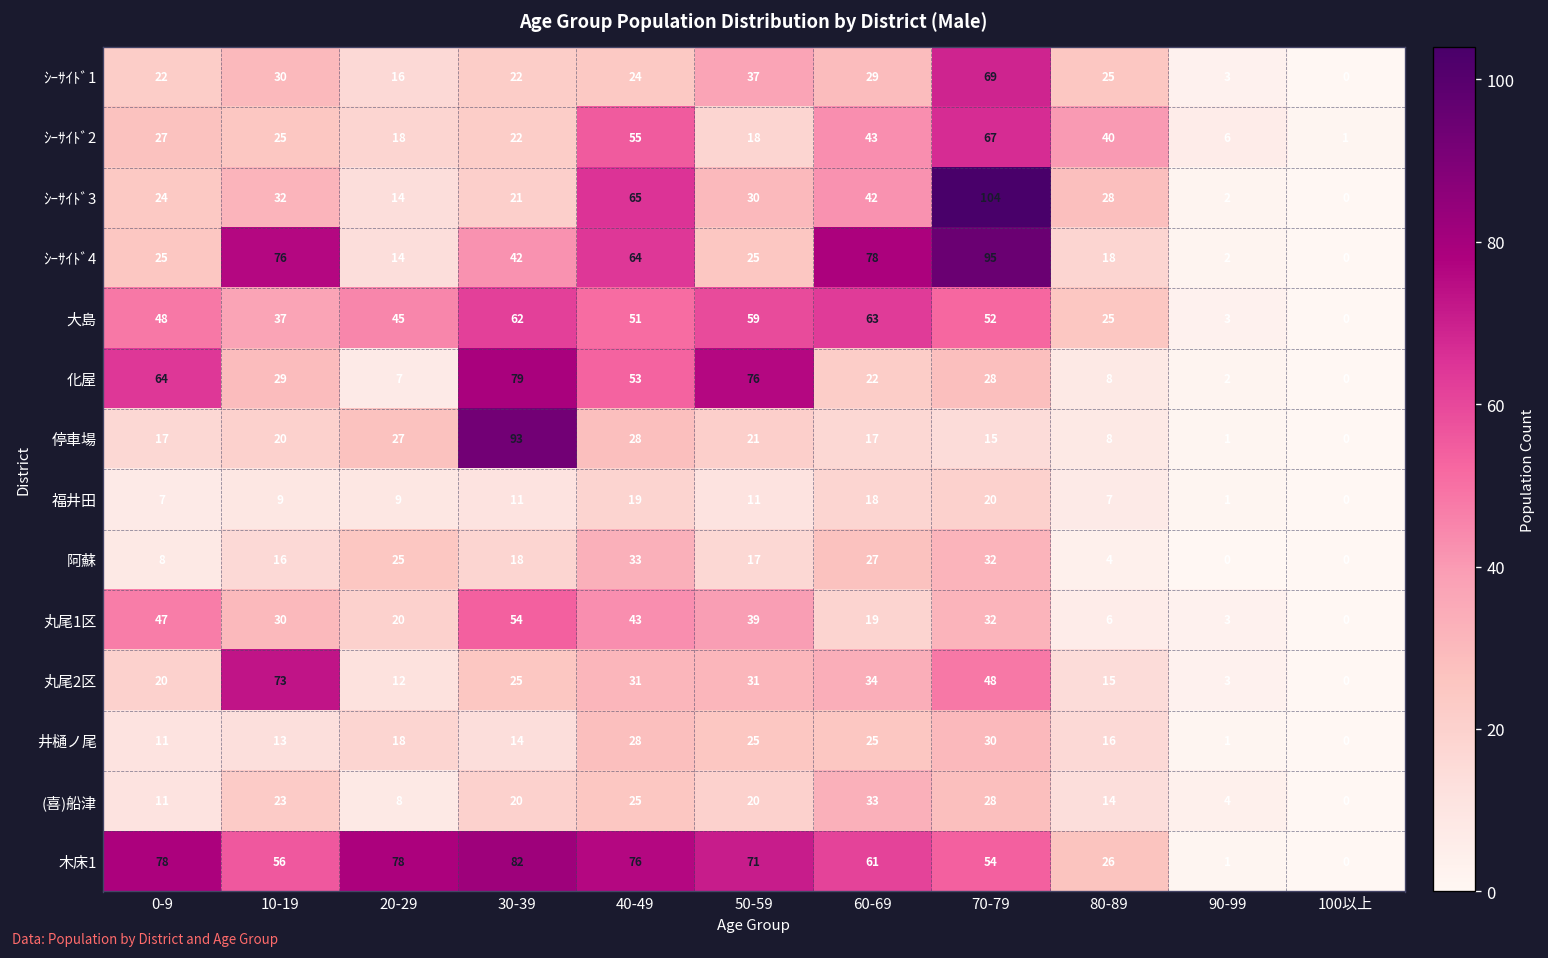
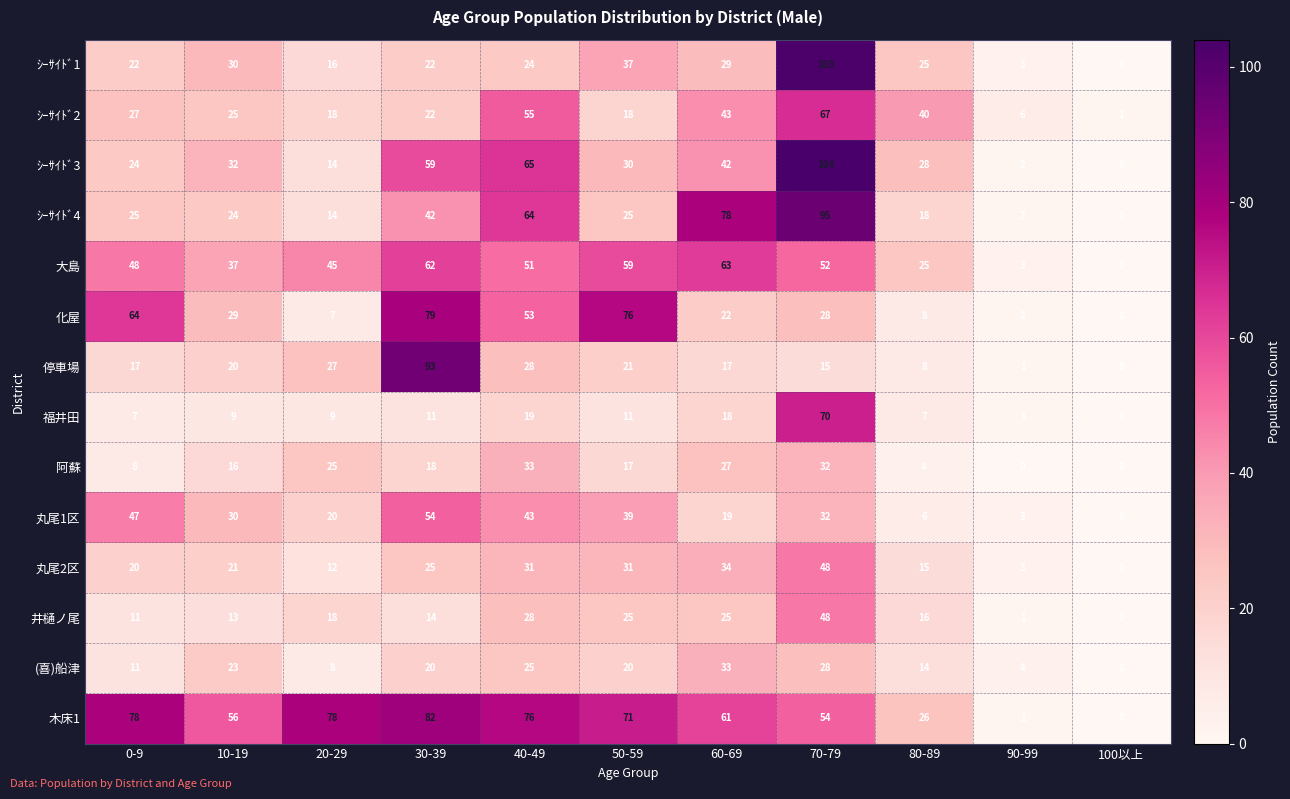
ｼｰｻｲﾄﾞ1, 70-79: 69 -> 103
ｼｰｻｲﾄﾞ3, 30-39: 21 -> 59
ｼｰｻｲﾄﾞ4, 10-19: 76 -> 24
福井田, 70-79: 20 -> 70
丸尾2区, 10-19: 73 -> 21
井樋ノ尾, 70-79: 30 -> 48
